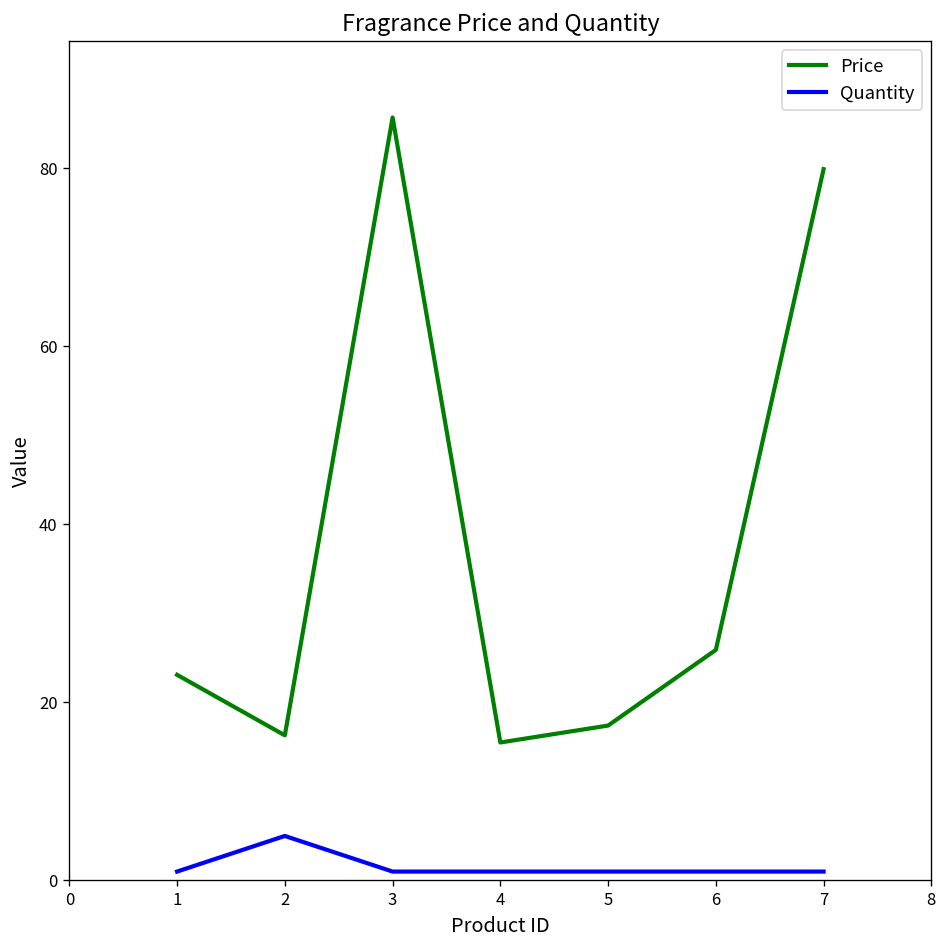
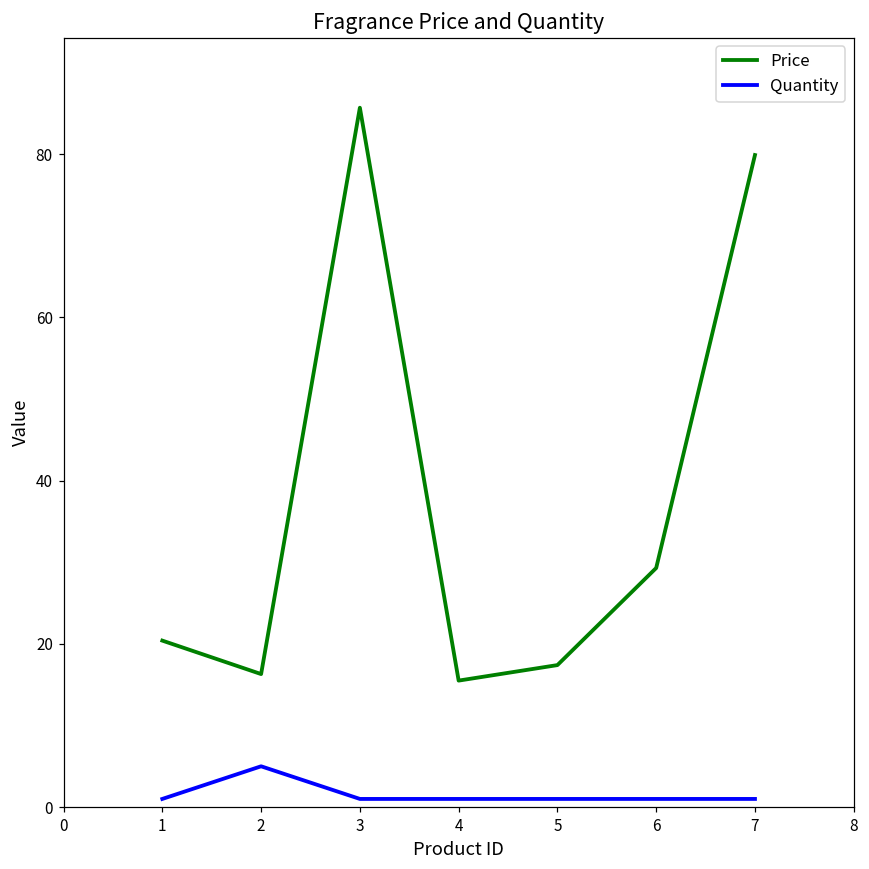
Price, 1: 23 -> 20
Price, 6: 26 -> 29
